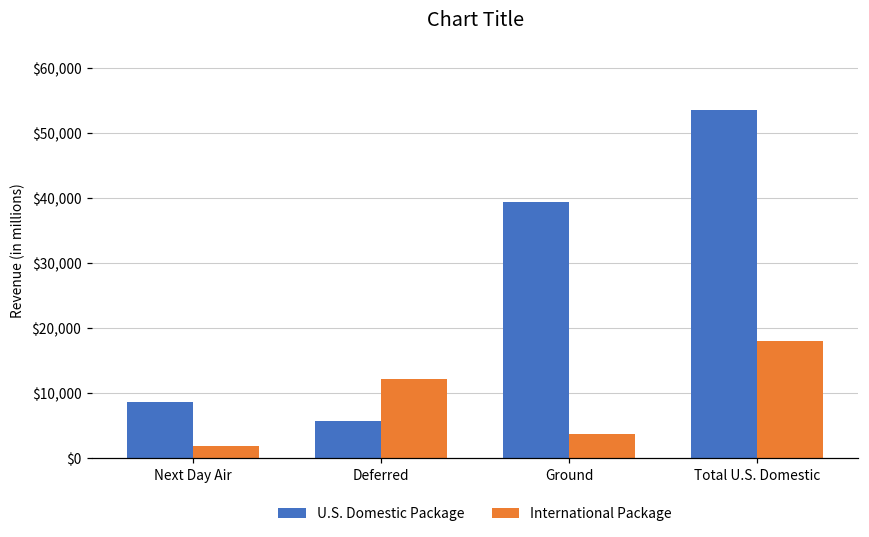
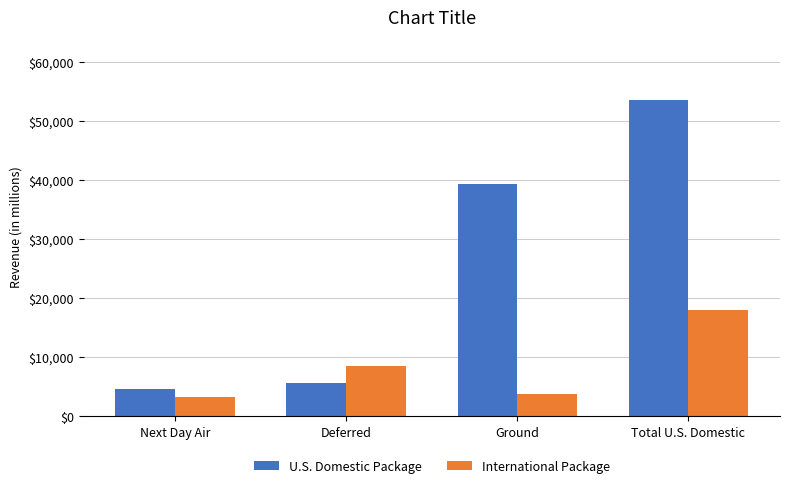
U.S. Domestic Package, Next Day Air: $9,000 -> $5,000
International Package, Next Day Air: $2,000 -> $3,000
International Package, Deferred: $12,000 -> $8,000
